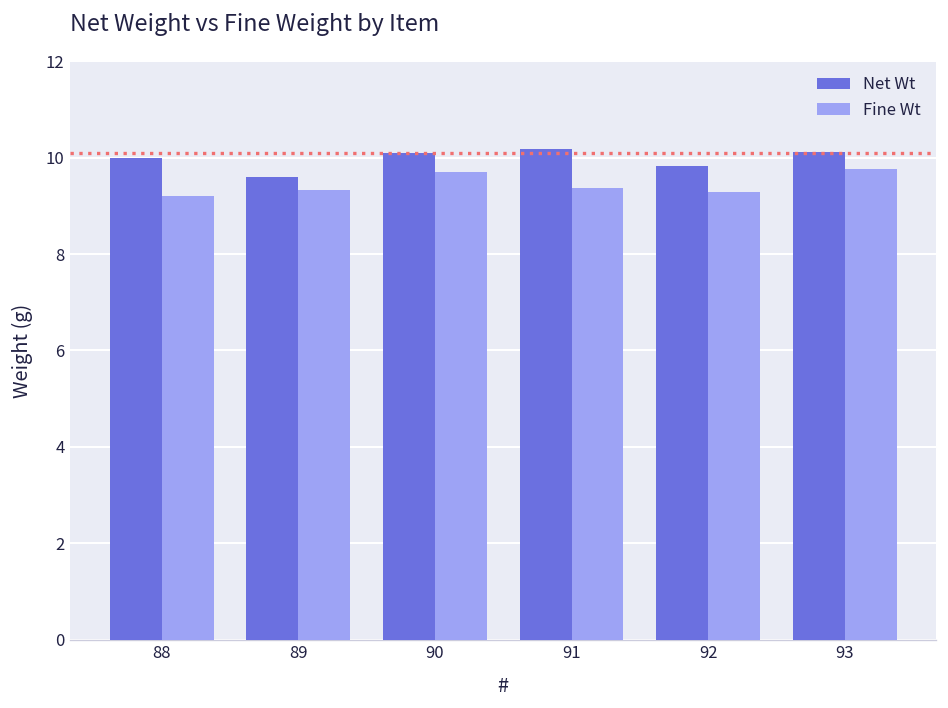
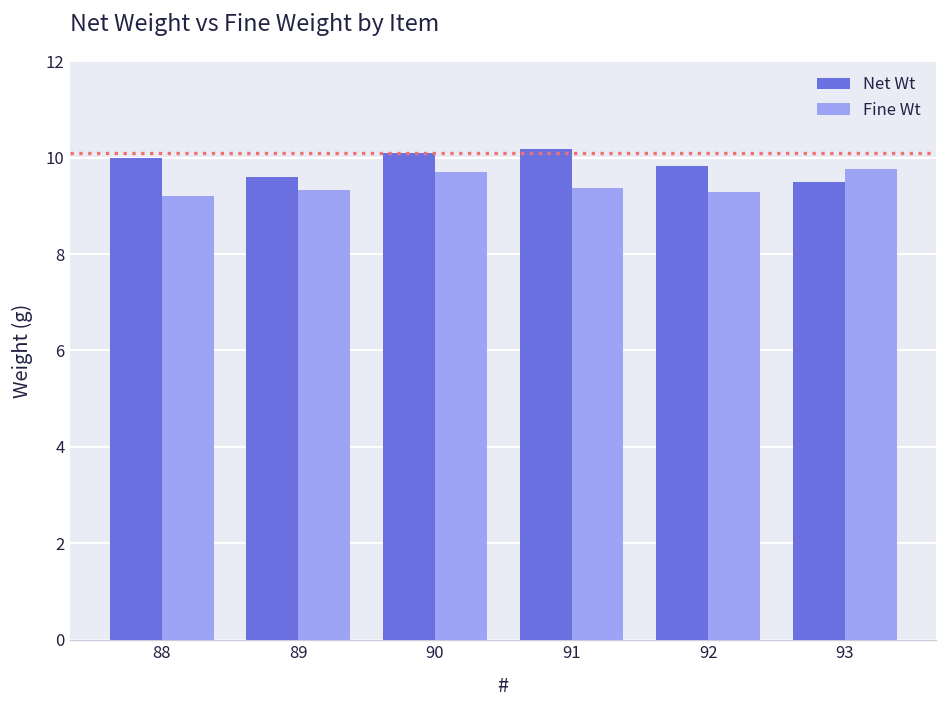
Net Wt, 93: 10.1 -> 9.5
